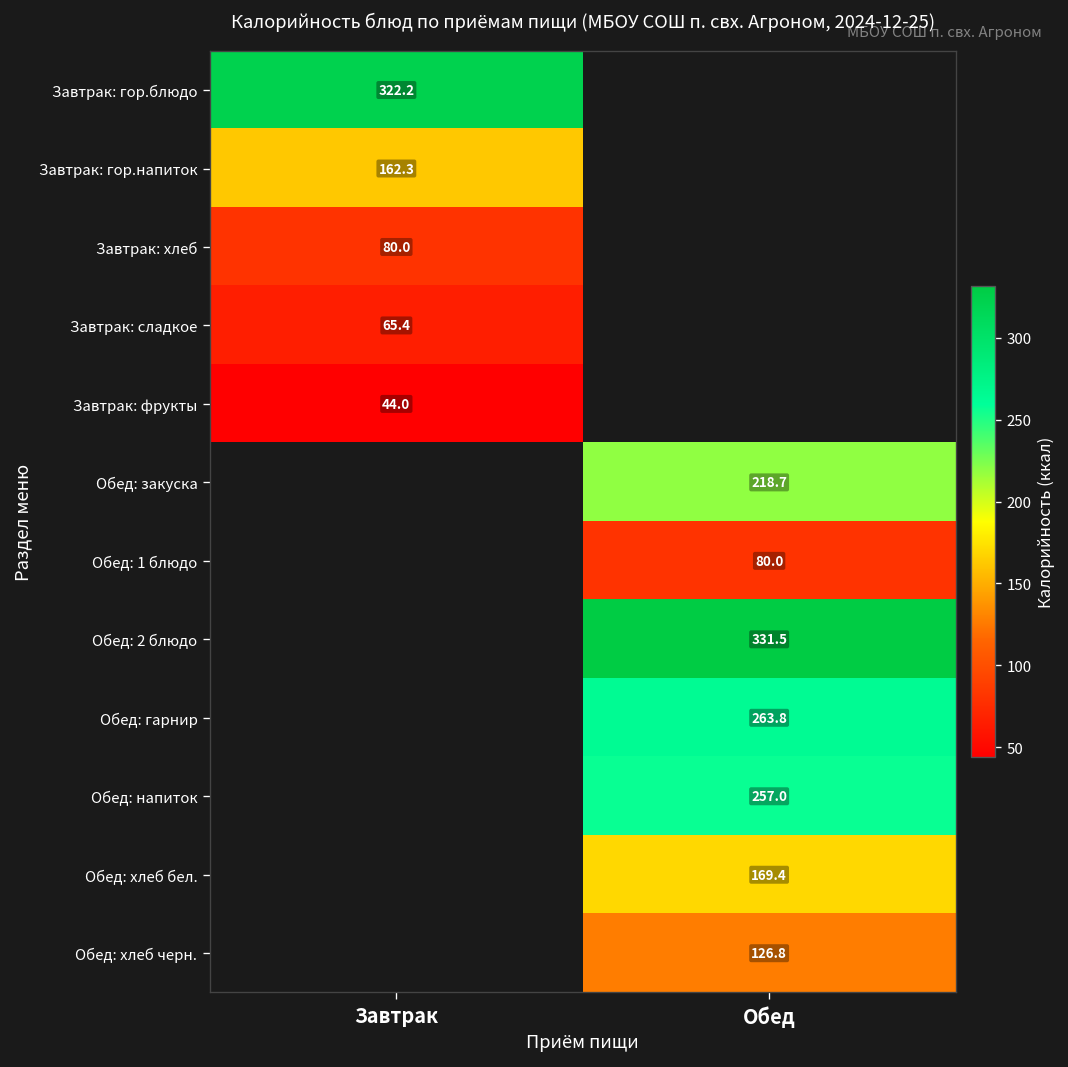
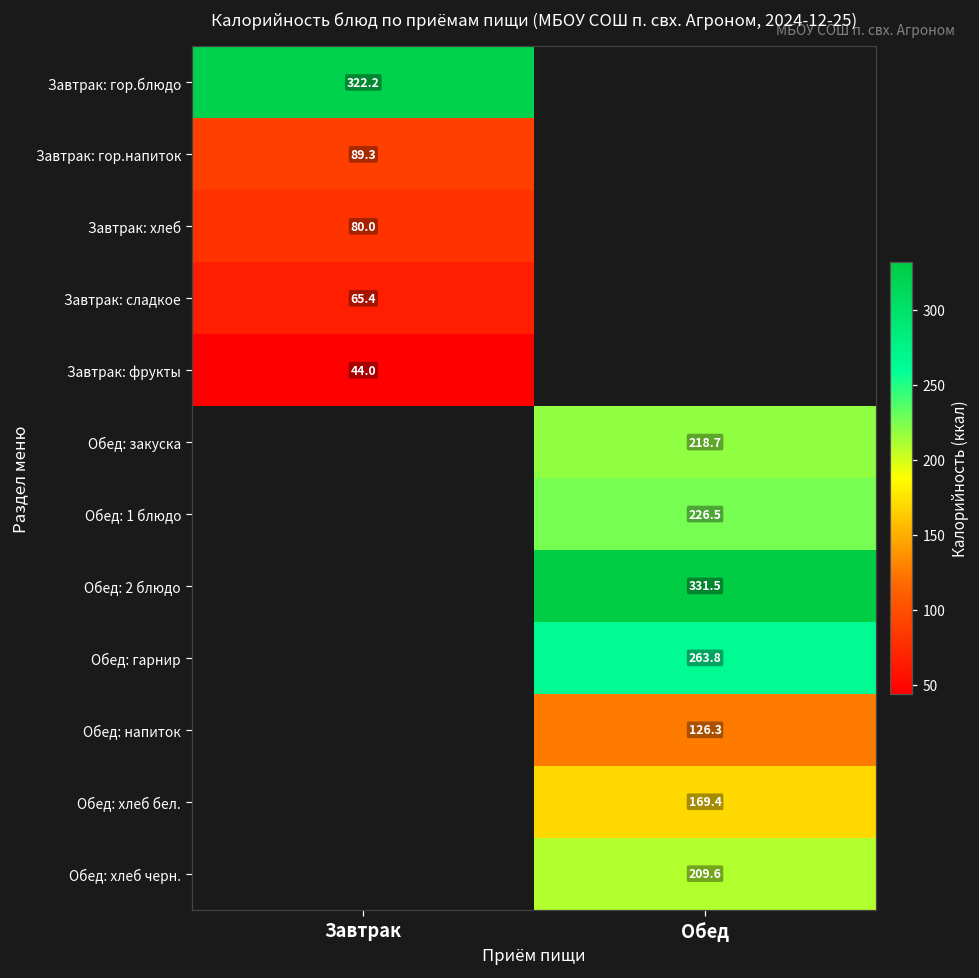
Завтрак: гор.напиток, Завтрак: 162.3 -> 89.3
Обед: 1 блюдо, Обед: 80.0 -> 226.5
Обед: напиток, Обед: 257.0 -> 126.3
Обед: хлеб черн., Обед: 126.8 -> 209.6
